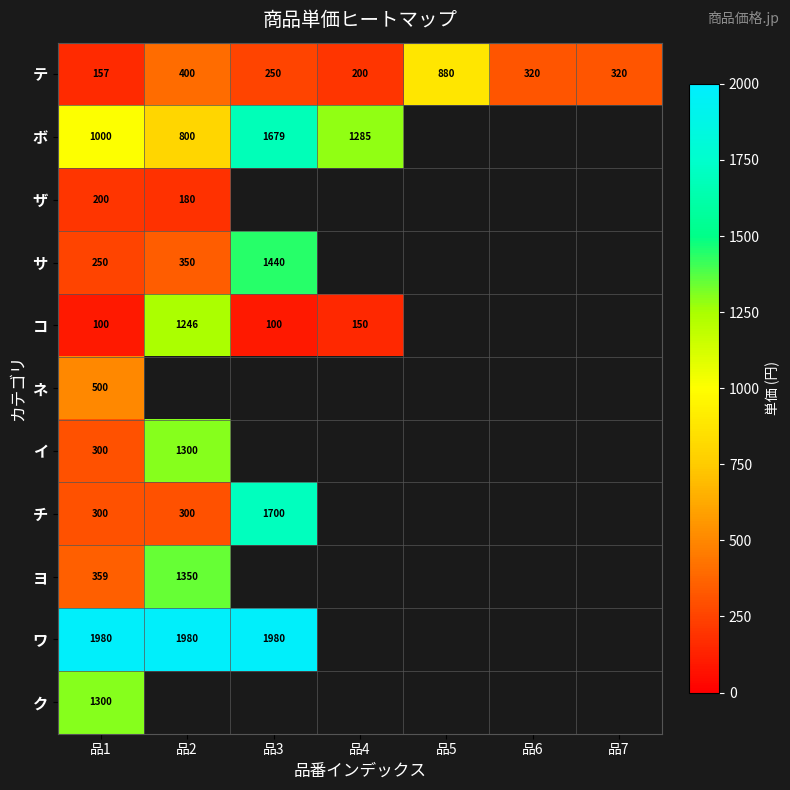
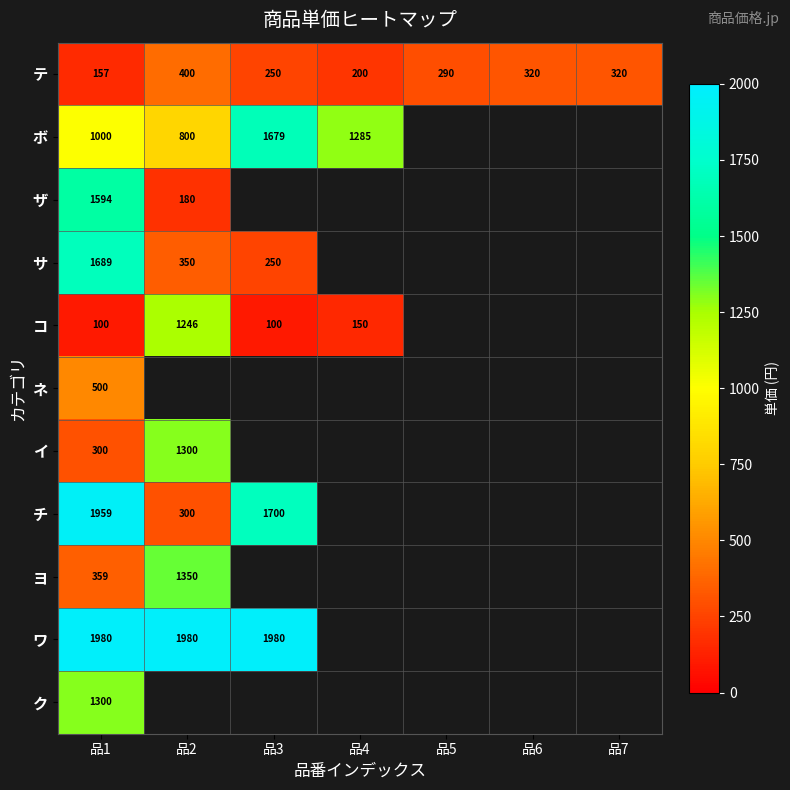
テ, 品5: 880 -> 290
ザ, 品1: 200 -> 1594
サ, 品1: 250 -> 1689
サ, 品3: 1440 -> 250
チ, 品1: 300 -> 1959
